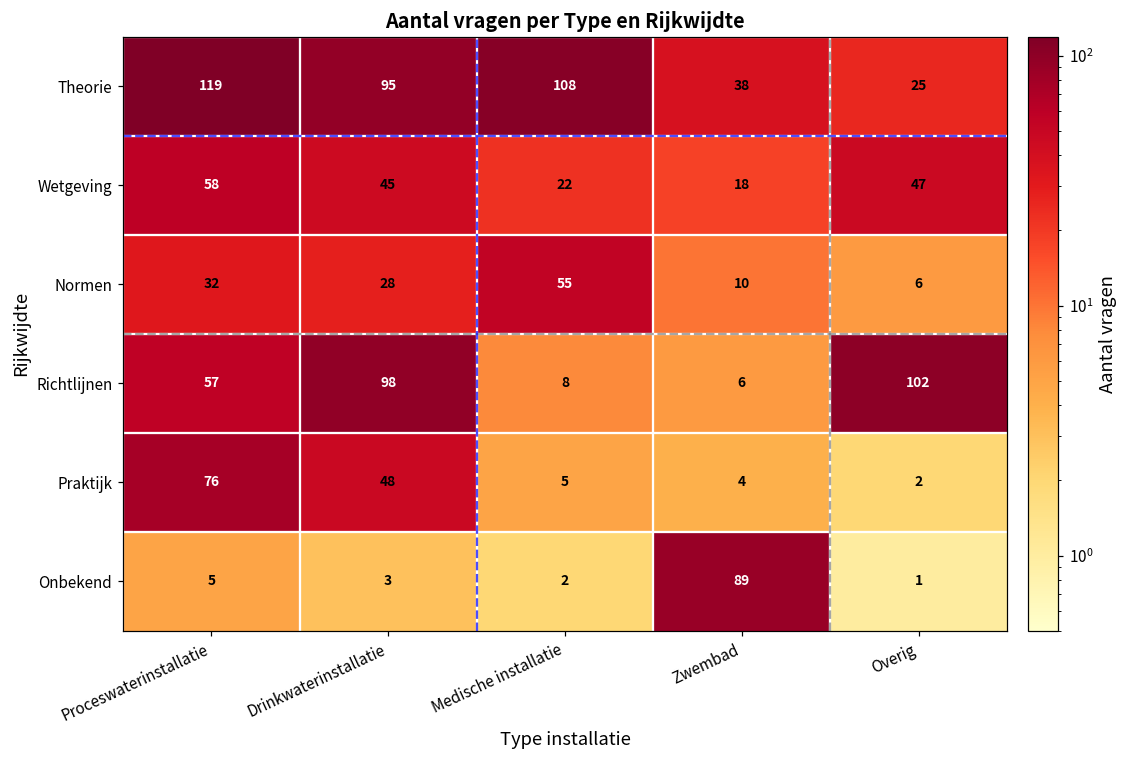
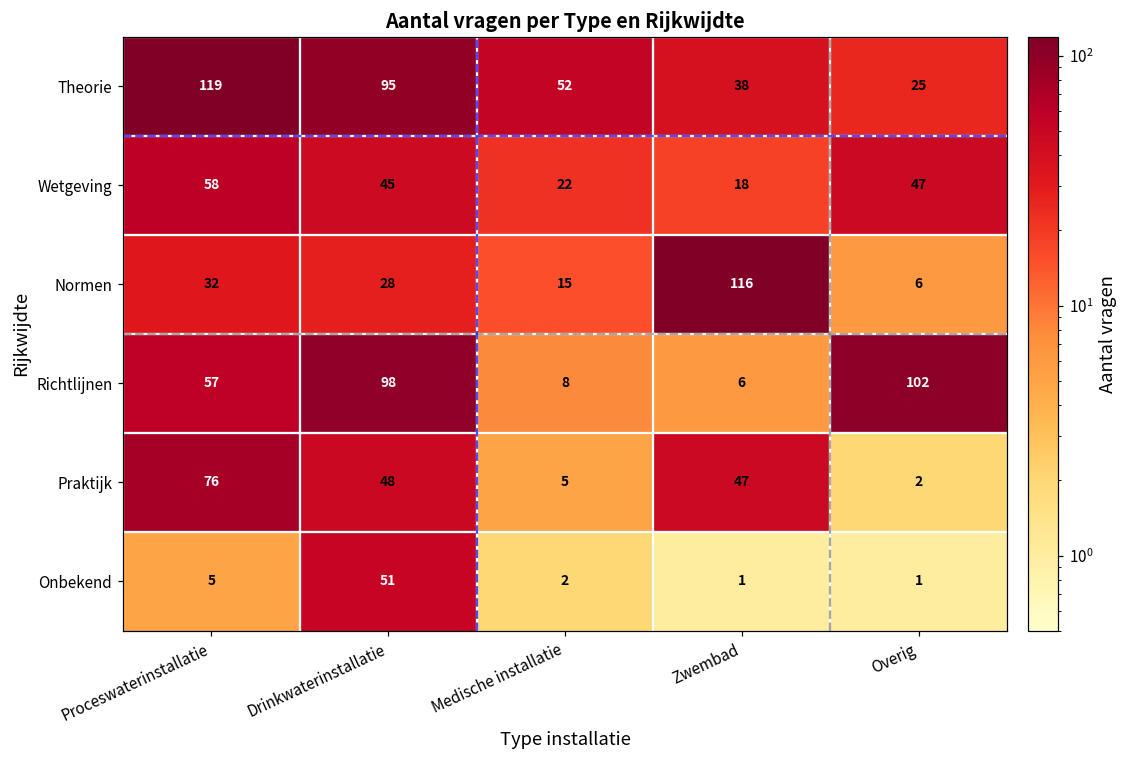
Theorie, Medische installatie: 108 -> 52
Normen, Medische installatie: 55 -> 15
Normen, Zwembad: 10 -> 116
Praktijk, Zwembad: 4 -> 47
Onbekend, Drinkwaterinstallatie: 3 -> 51
Onbekend, Zwembad: 89 -> 1
